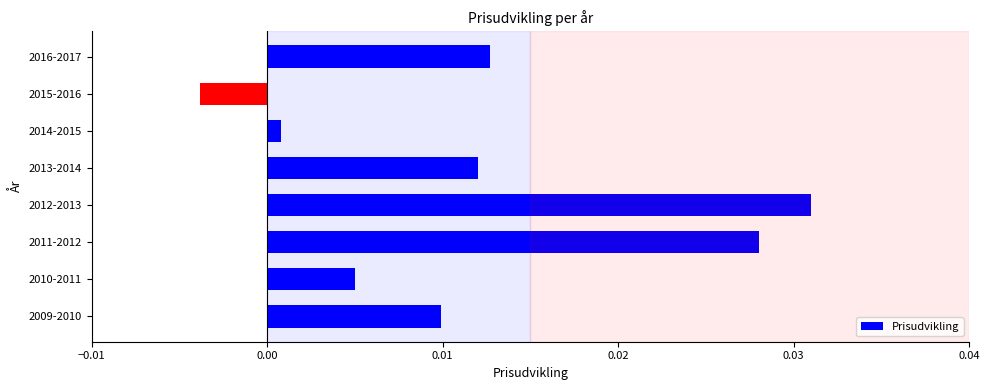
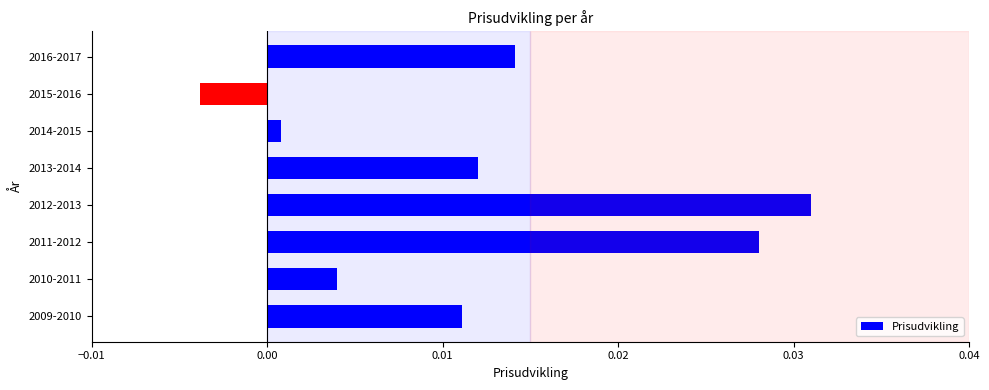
2016-2017: 0.0127 -> 0.0141
2010-2011: 0.005 -> 0.004
2009-2010: 0.0099 -> 0.0111
